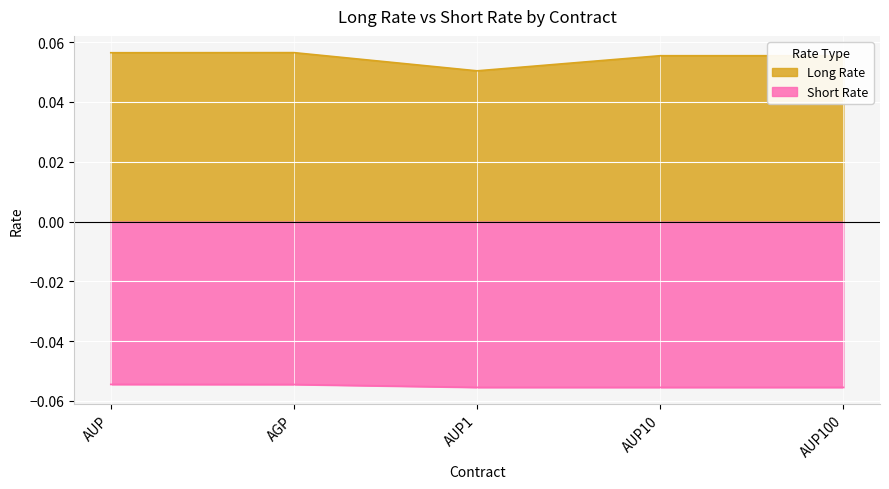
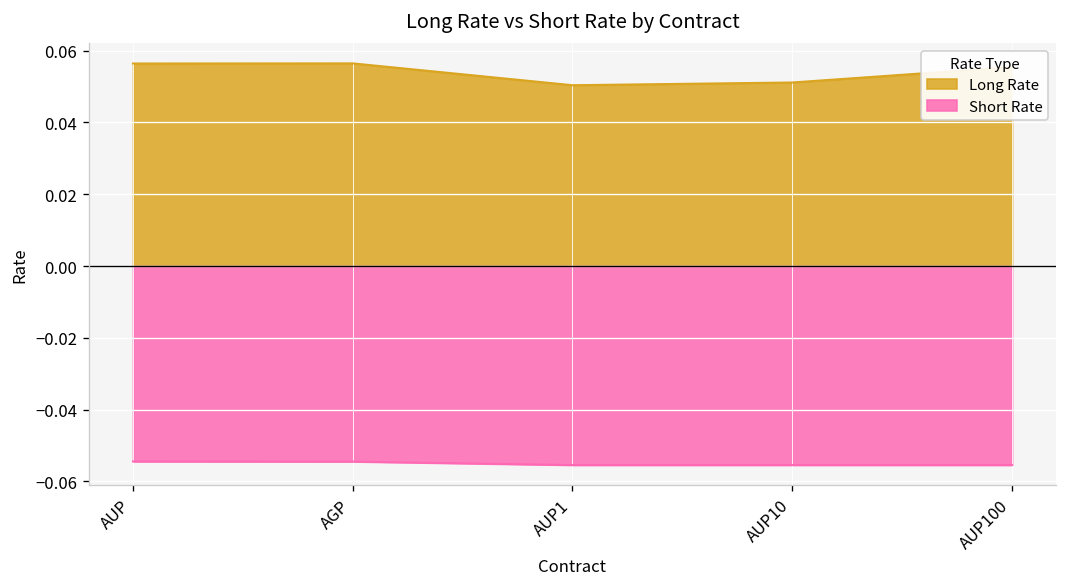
Long Rate, AUP10: 0.055 -> 0.051
